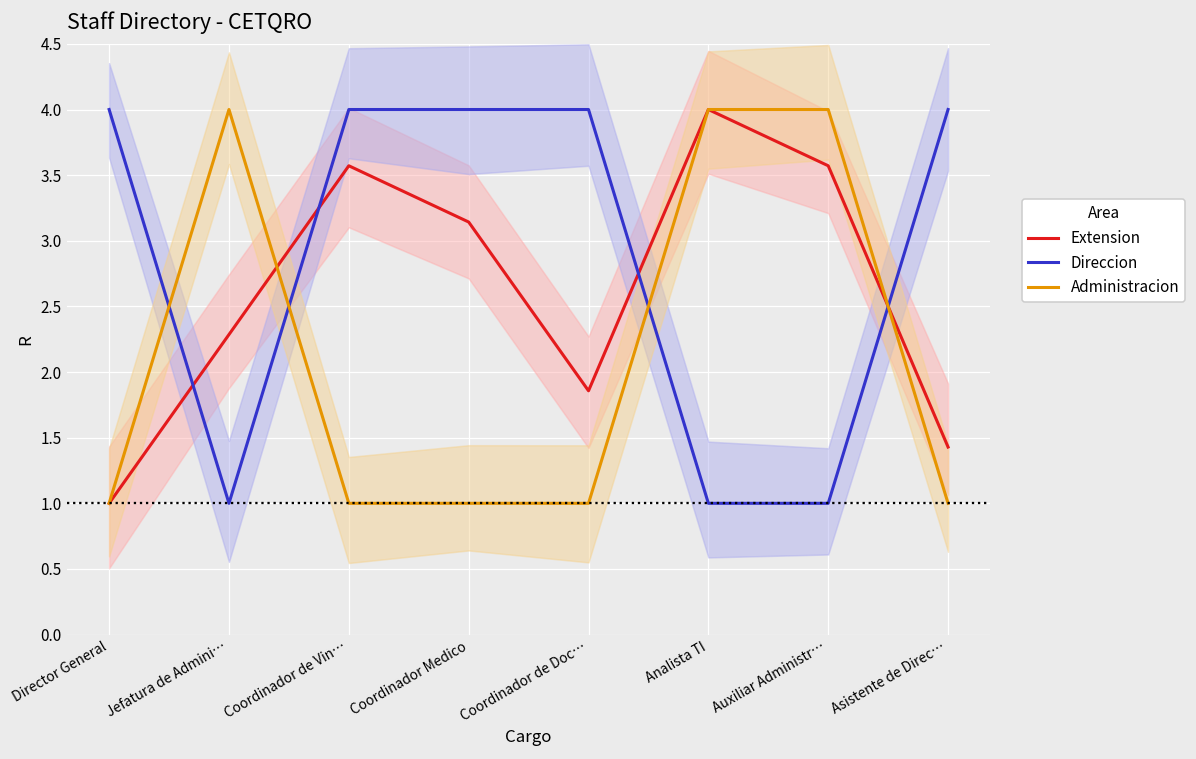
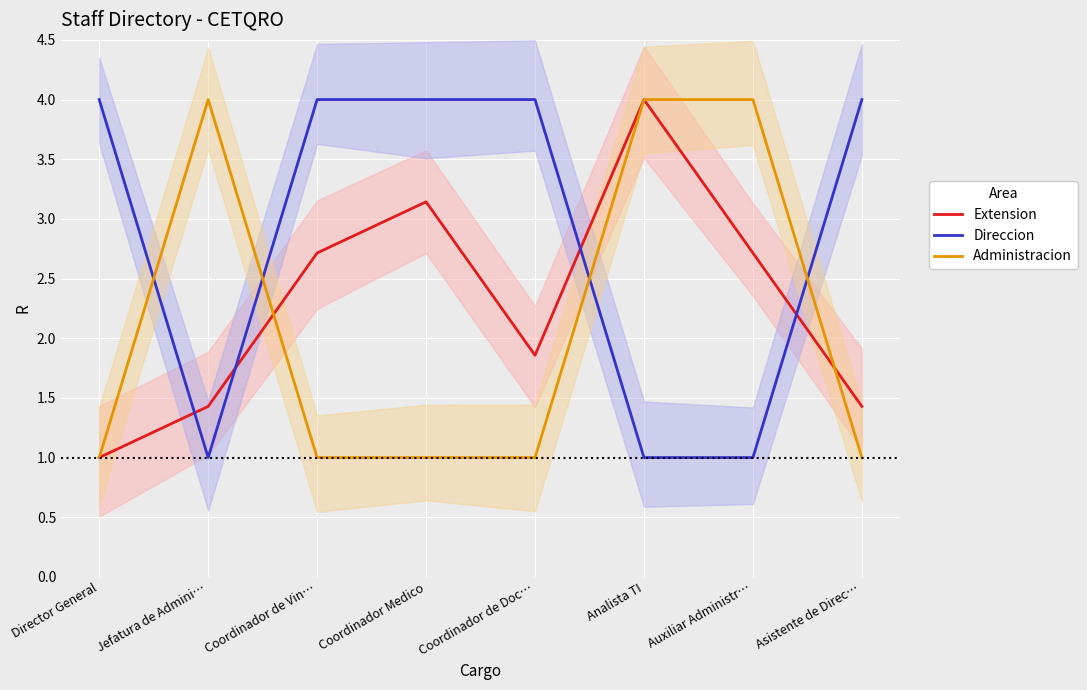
Extension, Jefatura de Admini…: 2.29 -> 1.43
Extension, Coordinador de Vin…: 3.57 -> 2.71
Extension, Auxiliar Administr…: 3.57 -> 2.71
